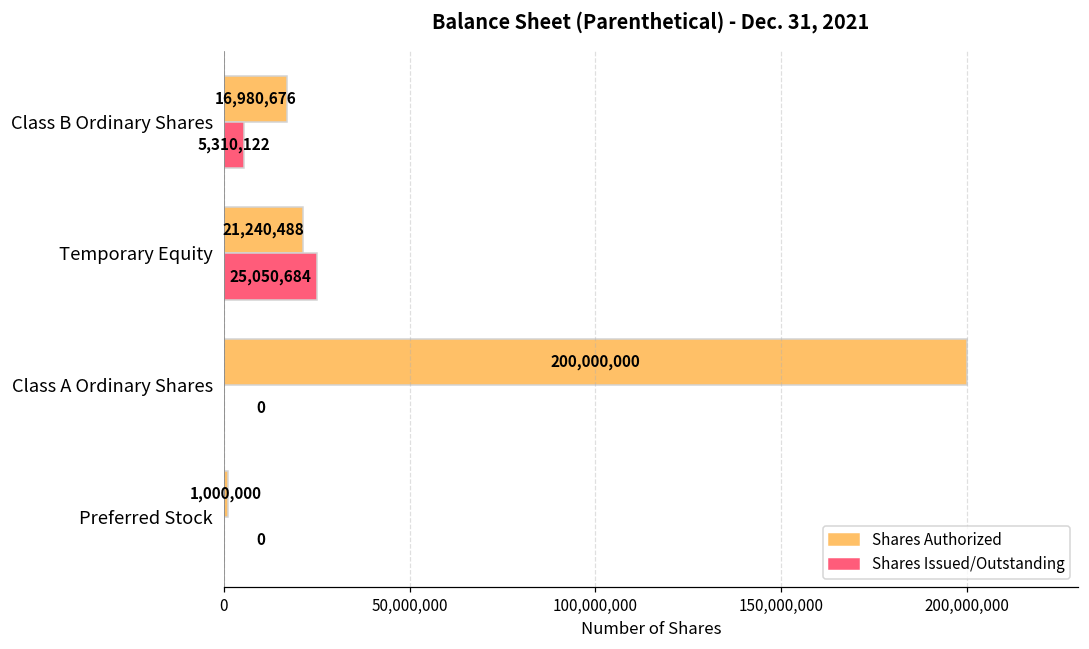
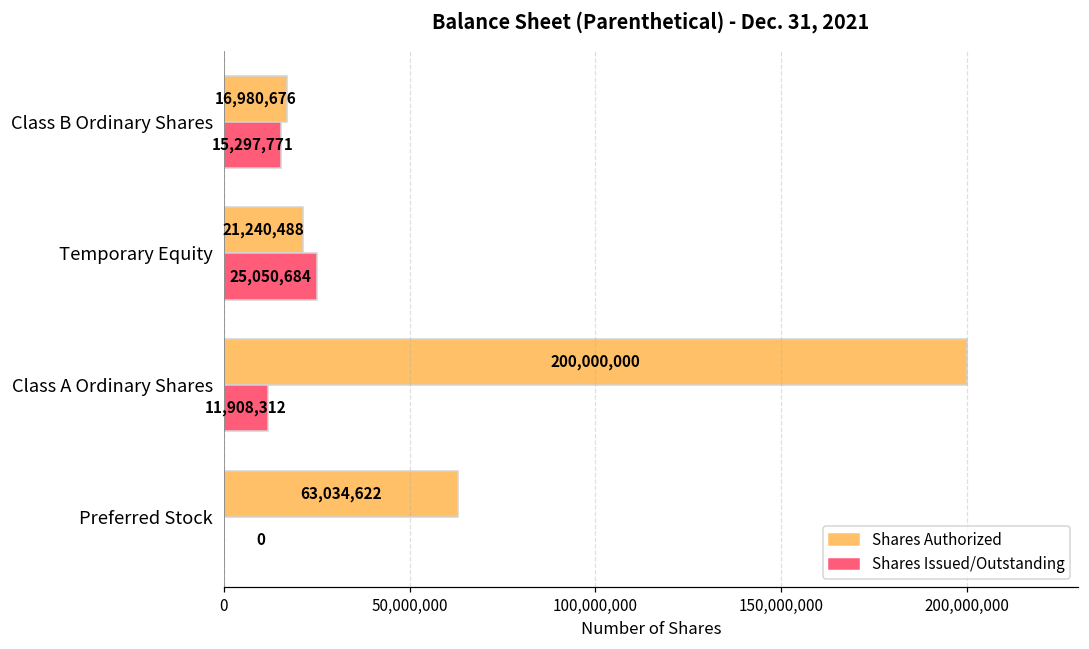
Shares Issued/Outstanding, Class B Ordinary Shares: 5,310,122 -> 15,297,771
Shares Issued/Outstanding, Class A Ordinary Shares: 0 -> 11,908,312
Shares Authorized, Preferred Stock: 1,000,000 -> 63,034,622
